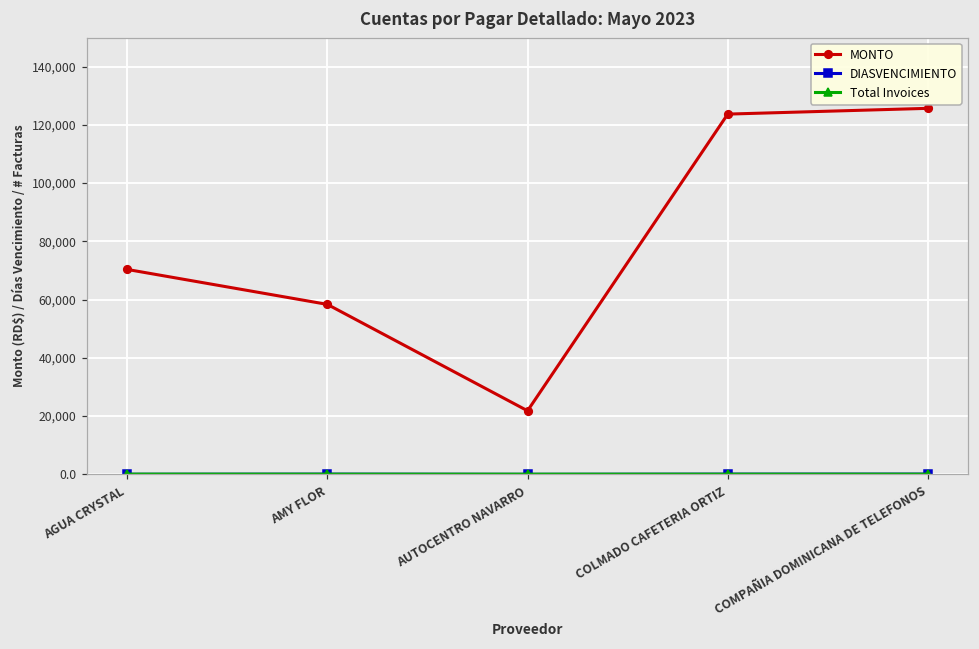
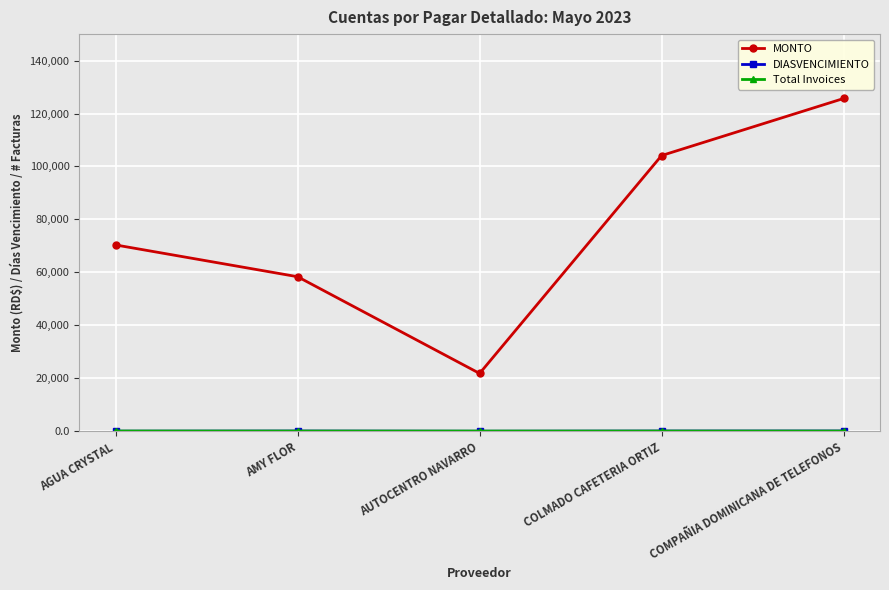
MONTO, COLMADO CAFETERIA ORTIZ: 124,000 -> 104,000
